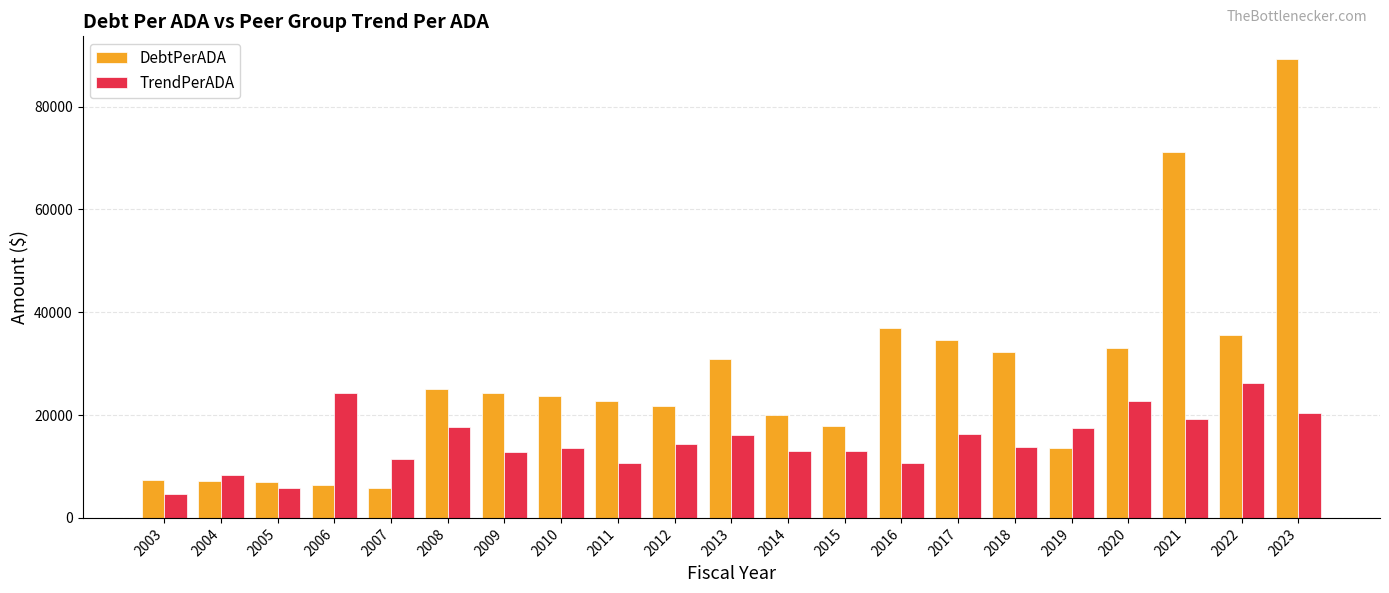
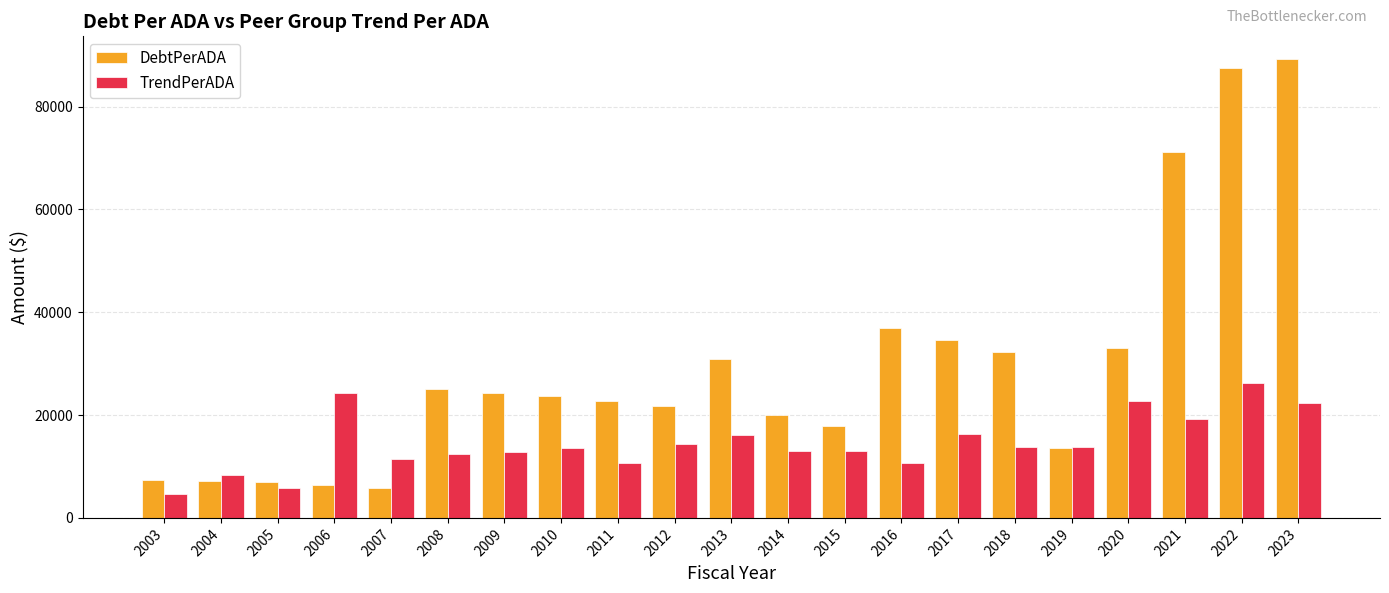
TrendPerADA, 2008: 18000 -> 12000
TrendPerADA, 2019: 18000 -> 14000
DebtPerADA, 2022: 36000 -> 88000
TrendPerADA, 2023: 20000 -> 22000
